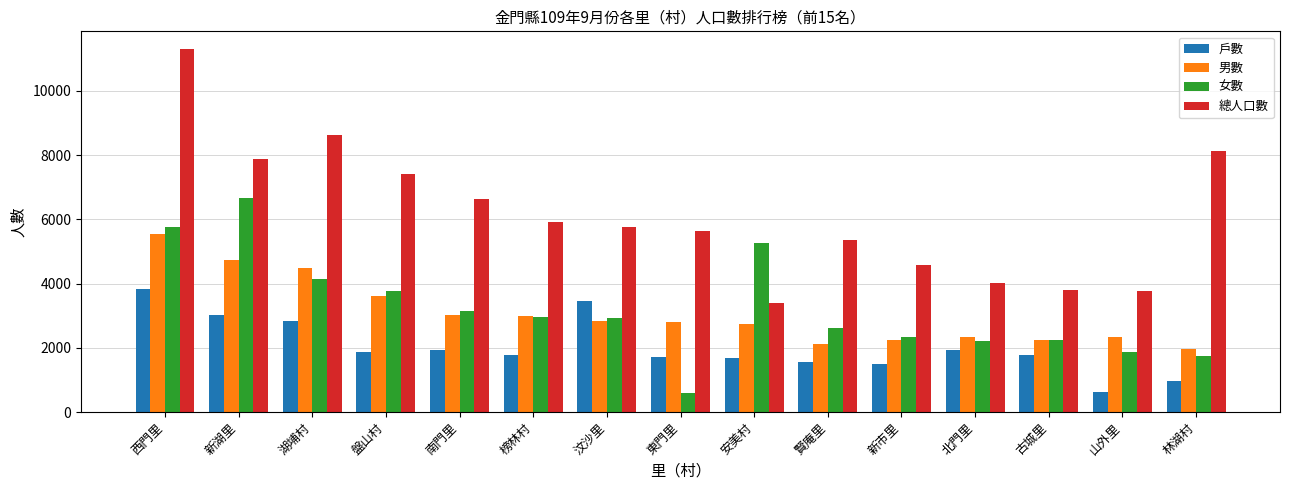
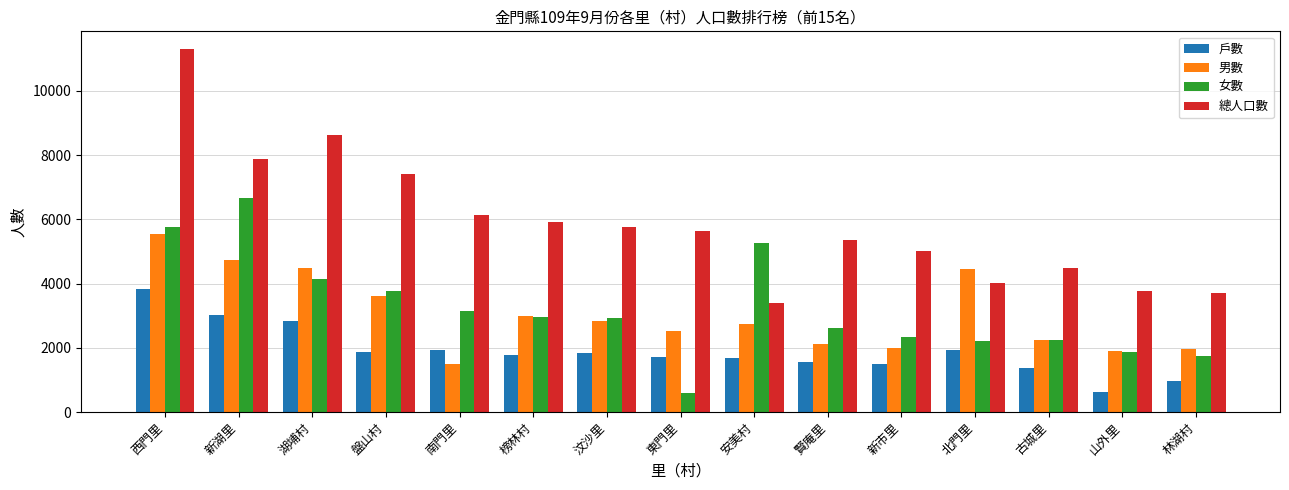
男數, 南門里: 3000 -> 1500
總人口數, 南門里: 6600 -> 6100
戶數, 汶沙里: 3500 -> 1800
男數, 東門里: 2800 -> 2500
男數, 新市里: 2200 -> 2000
總人口數, 新市里: 4600 -> 5000
男數, 北門里: 2300 -> 4500
戶數, 古城里: 1800 -> 1400
總人口數, 古城里: 3800 -> 4500
男數, 山外里: 2300 -> 1900
總人口數, 林湖村: 8100 -> 3700
